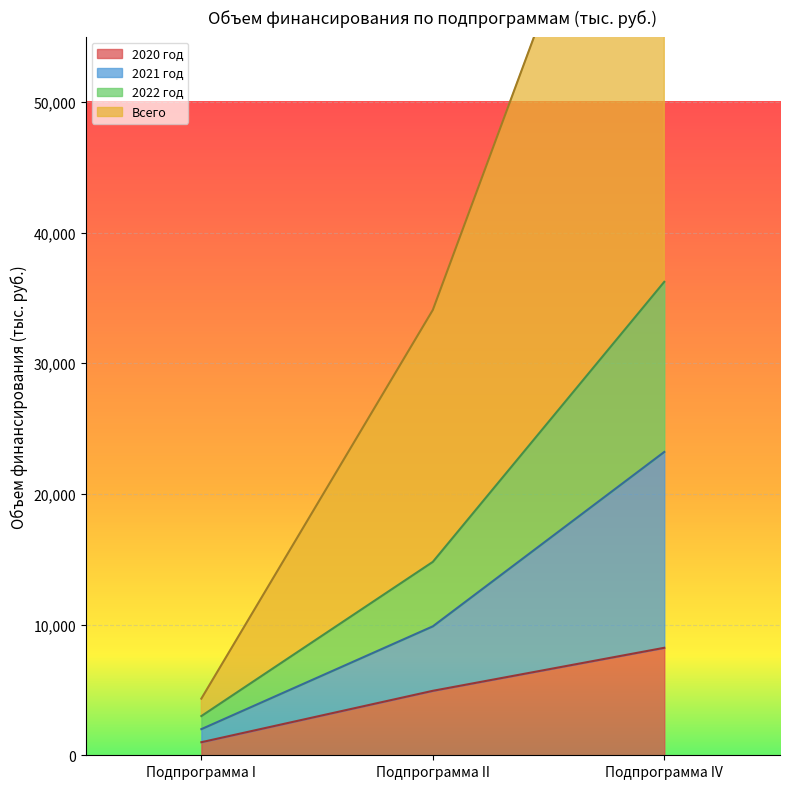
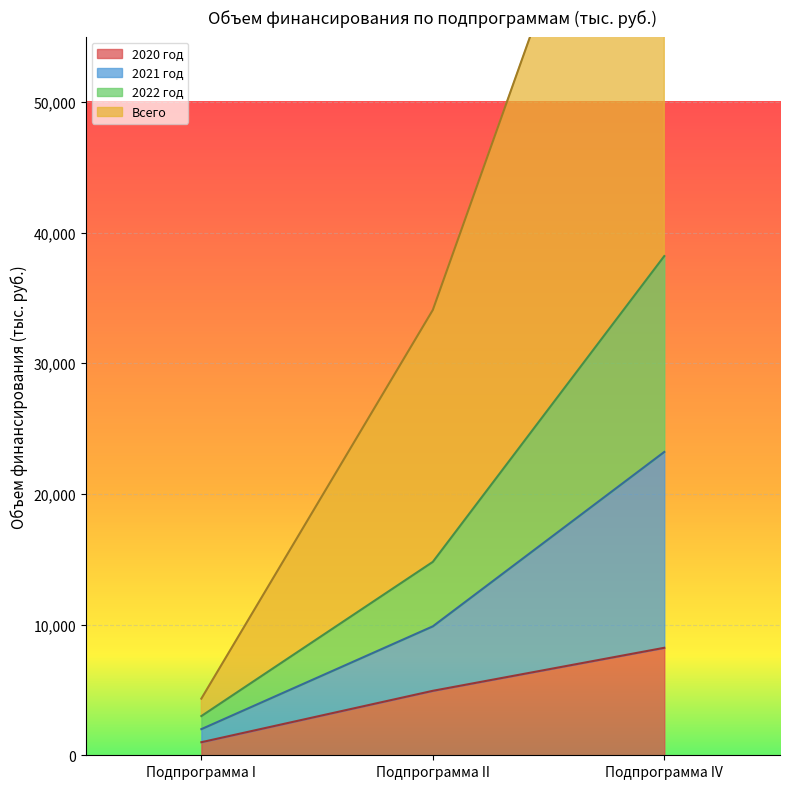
2022 год, Подпрограмма IV: 13,000 -> 15,000
